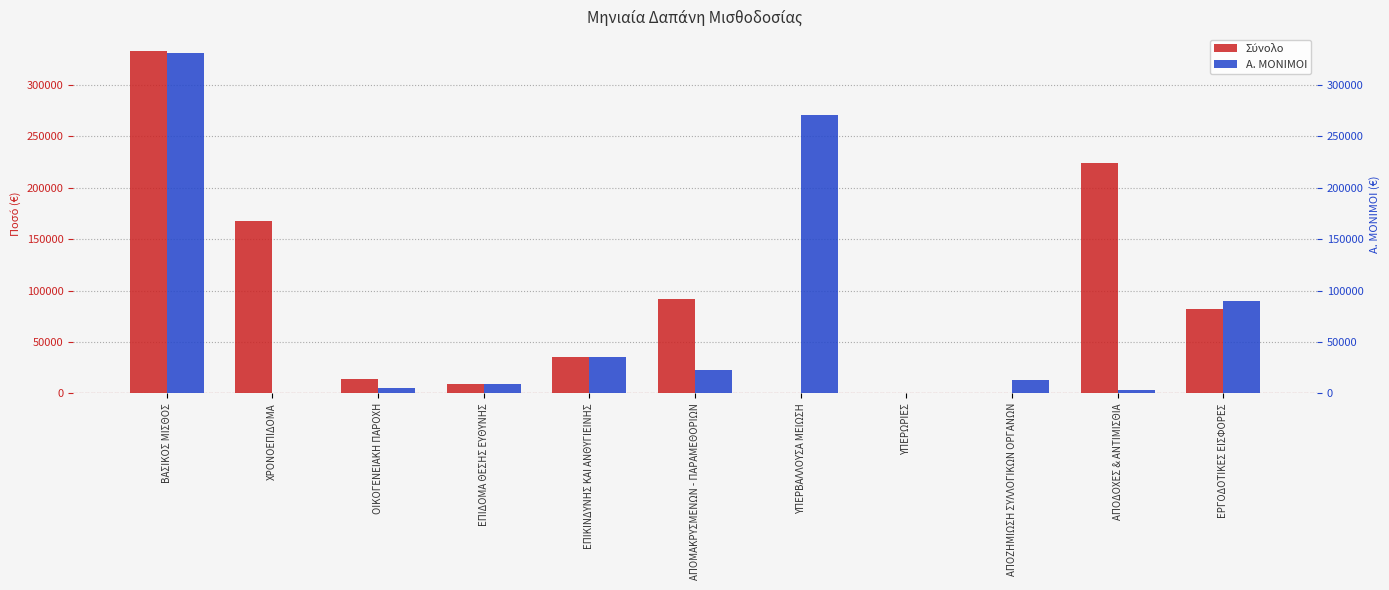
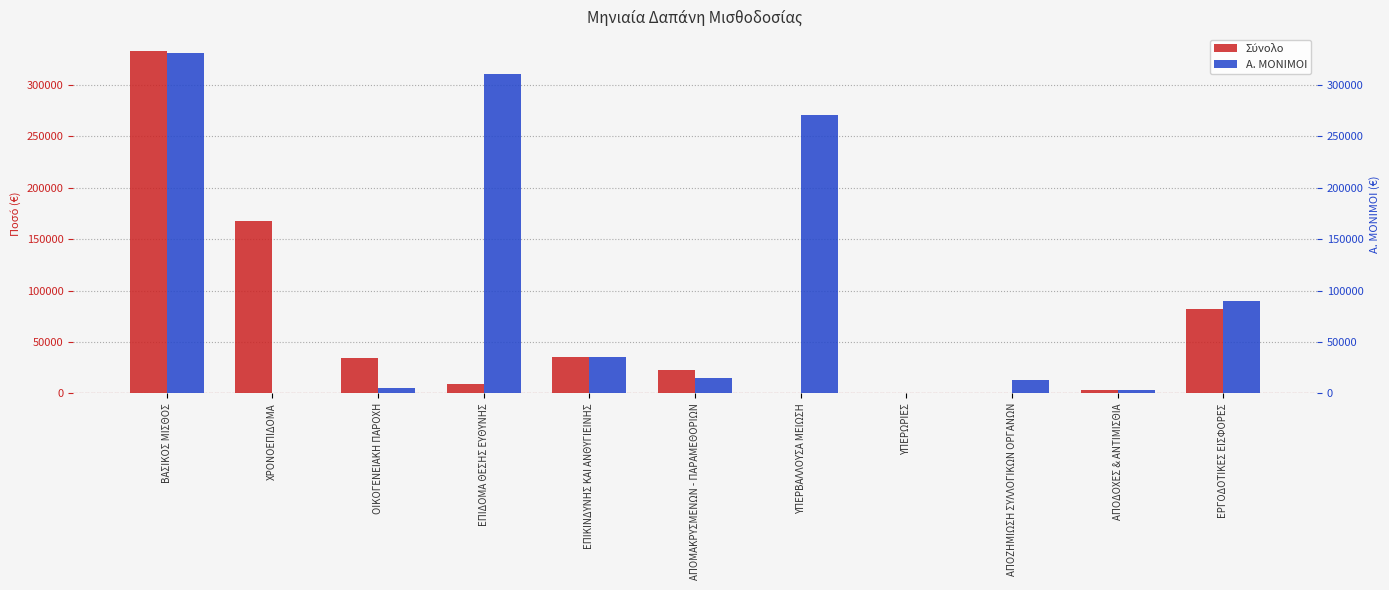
Σύνολο, ΟΙΚΟΓΕΝΕΙΑΚΗ ΠΑΡΟΧΗ: 14000 -> 34000
Α. ΜΟΝΙΜΟΙ, ΕΠΙΔΟΜΑ ΘΕΣΗΣ ΕΥΘΥΝΗΣ: 9000 -> 311000
Σύνολο, ΑΠΟΜΑΚΡΥΣΜΕΝΩΝ - ΠΑΡΑΜΕΘΟΡΙΩΝ: 92000 -> 23000
Α. ΜΟΝΙΜΟΙ, ΑΠΟΜΑΚΡΥΣΜΕΝΩΝ - ΠΑΡΑΜΕΘΟΡΙΩΝ: 23000 -> 15000
Σύνολο, ΑΠΟΔΟΧΕΣ & ΑΝΤΙΜΙΣΘΙΑ: 224000 -> 3000
